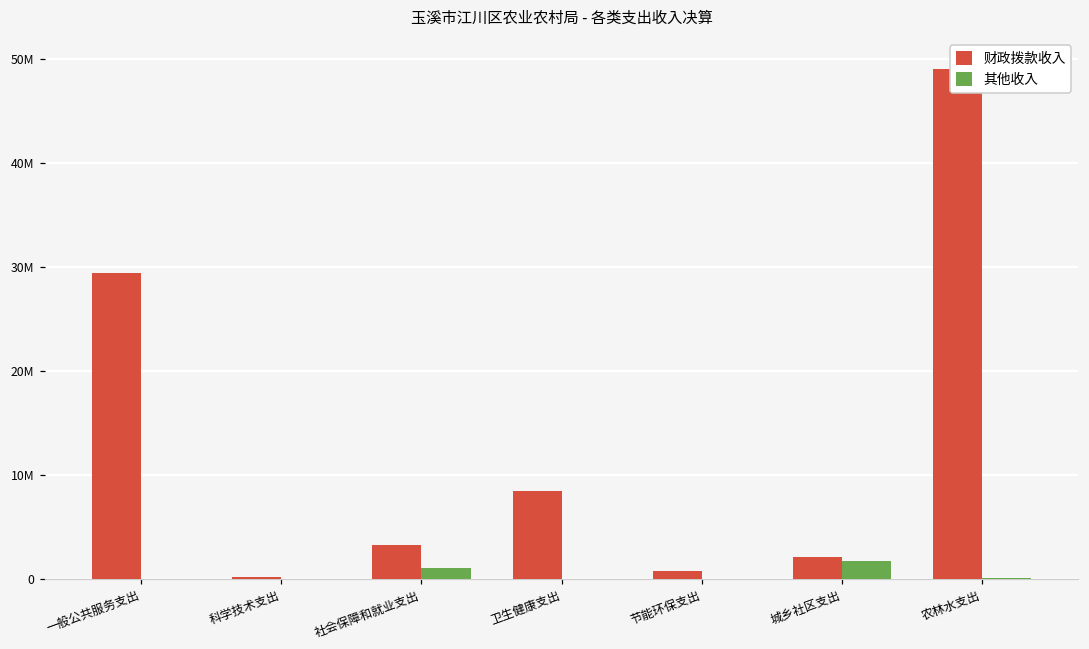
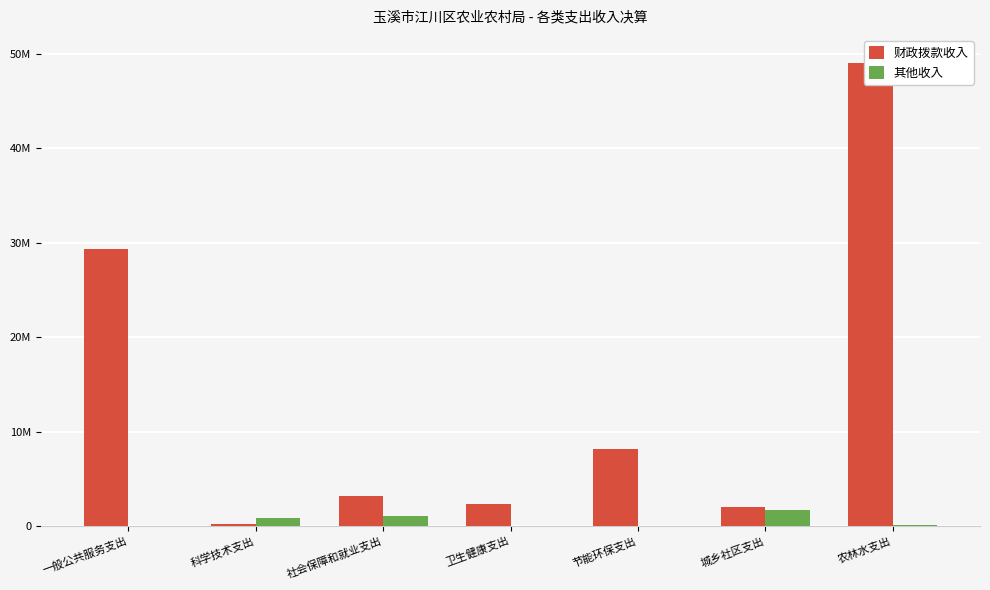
其他收入, 科学技术支出: 0 -> 1000000
财政拨款收入, 卫生健康支出: 8000000 -> 2000000
财政拨款收入, 节能环保支出: 1000000 -> 8000000
